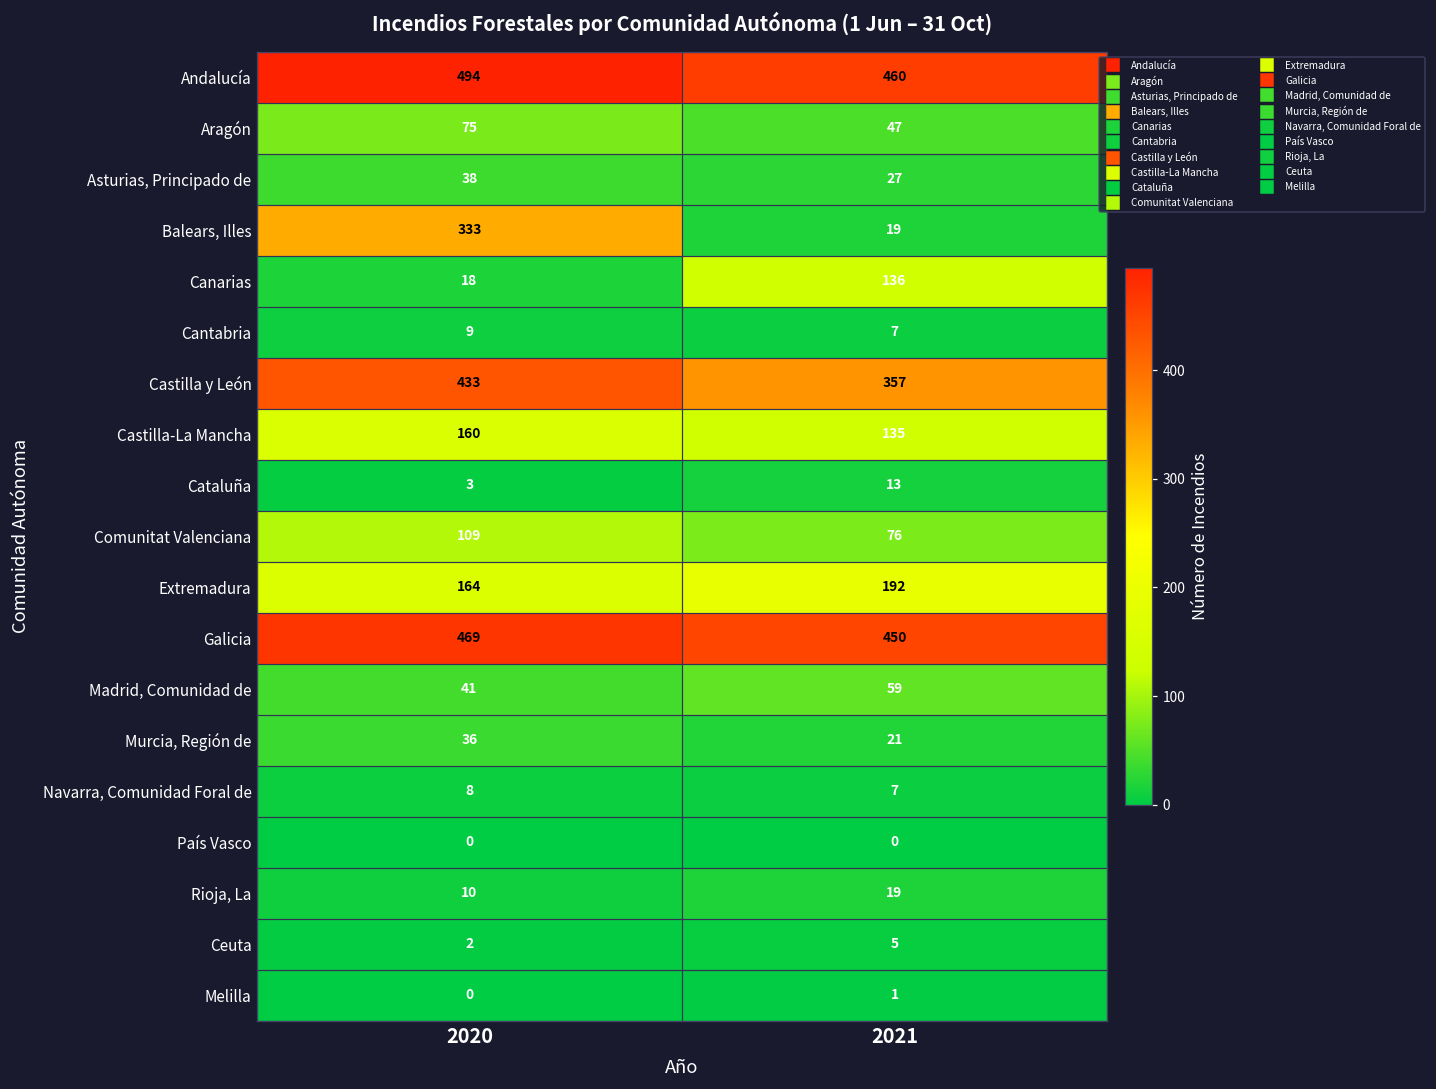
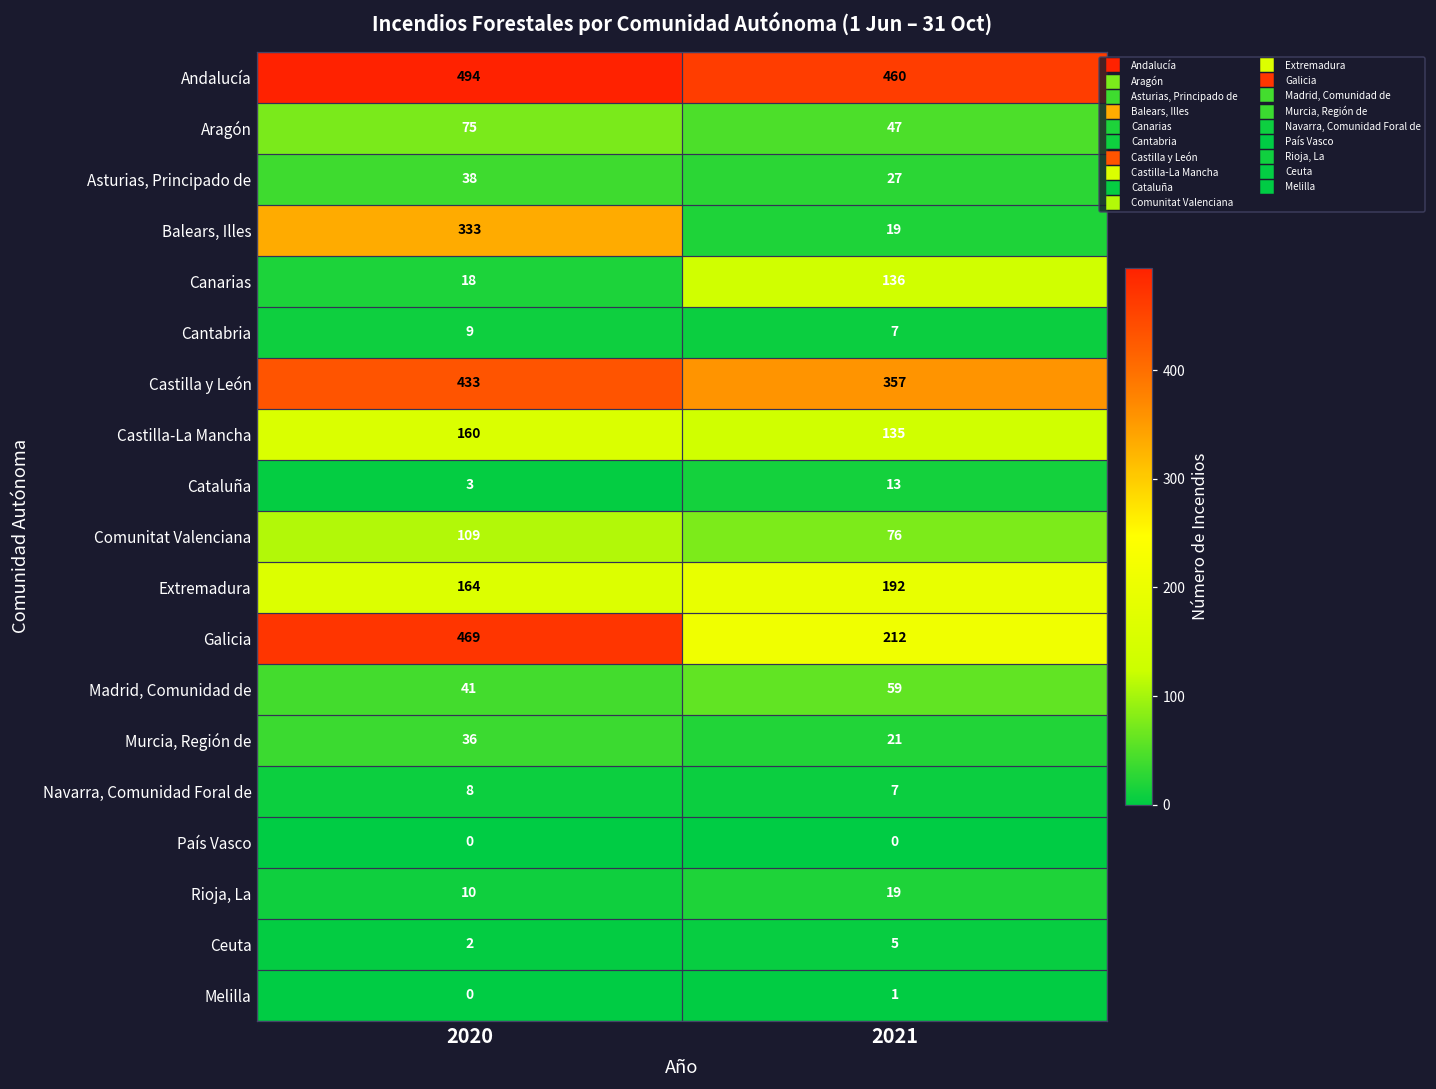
Galicia, 2021: 450 -> 212
